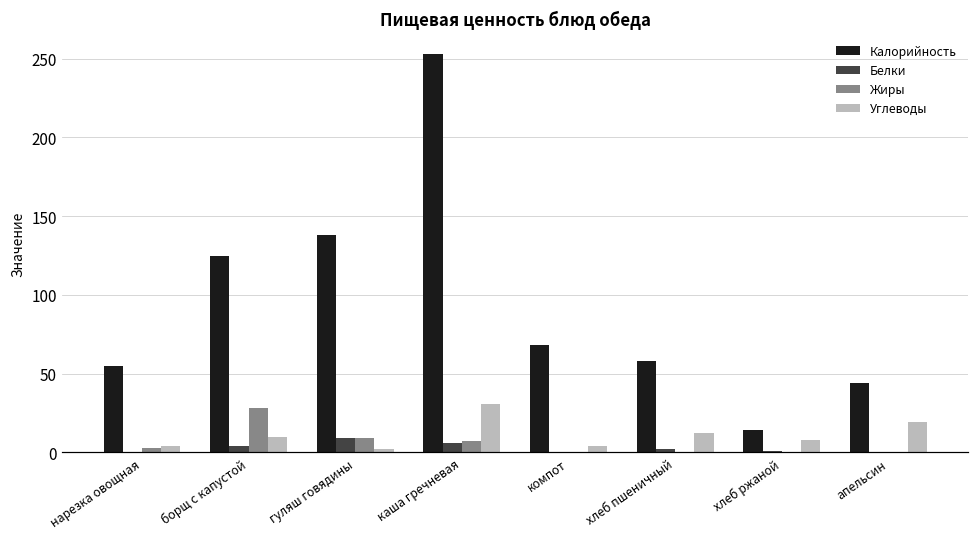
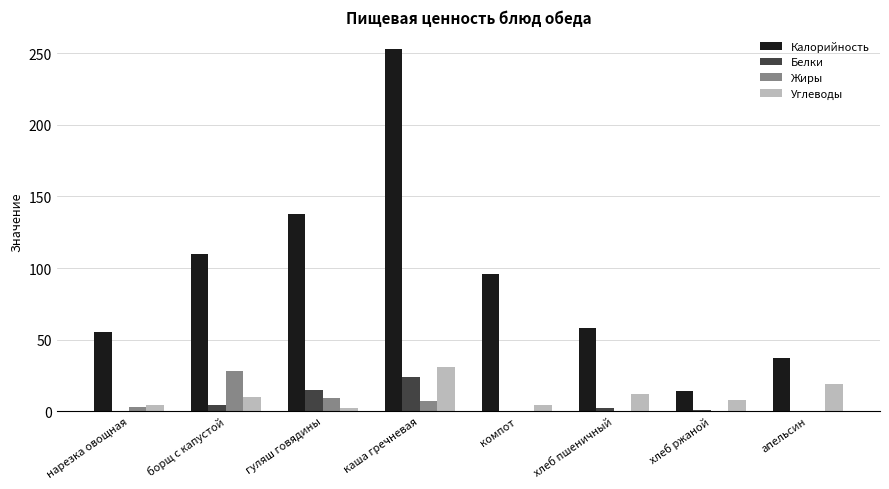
Калорийность, борщ с капустой: 125 -> 110
Белки, гуляш говядины: 9 -> 15
Белки, каша гречневая: 6 -> 24
Калорийность, компот: 68 -> 96
Калорийность, апельсин: 44 -> 37
